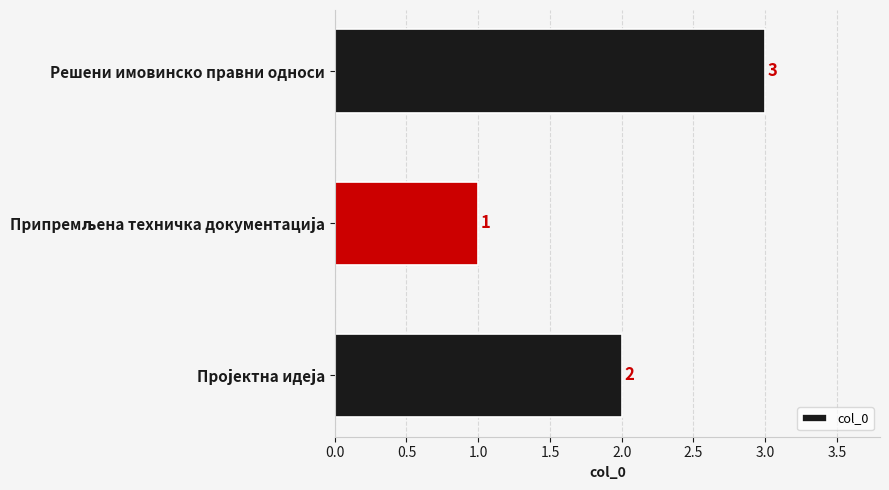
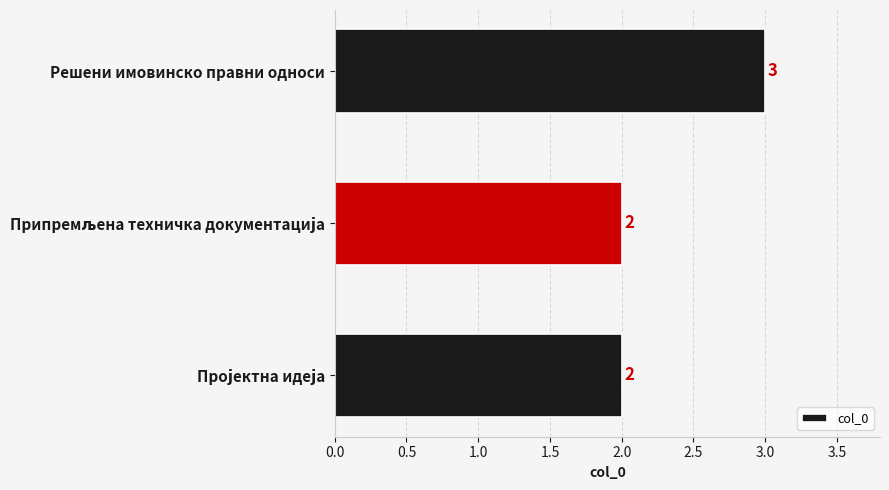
Припремљена техничка документација: 1 -> 2
